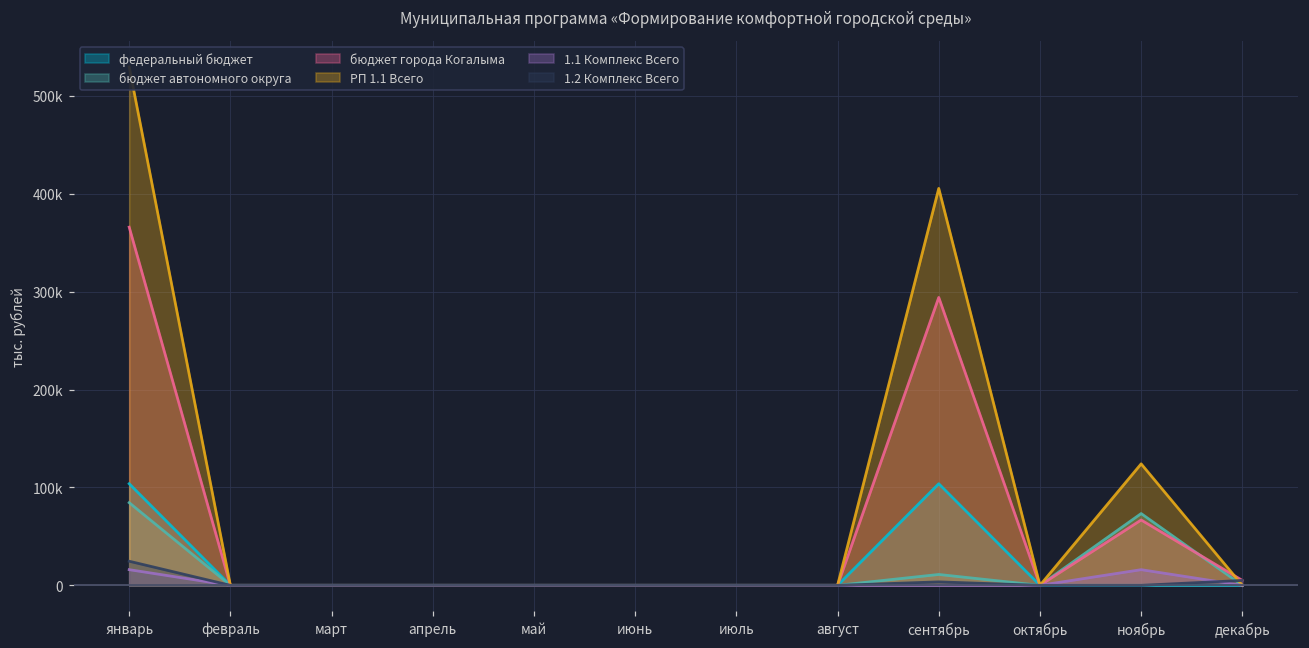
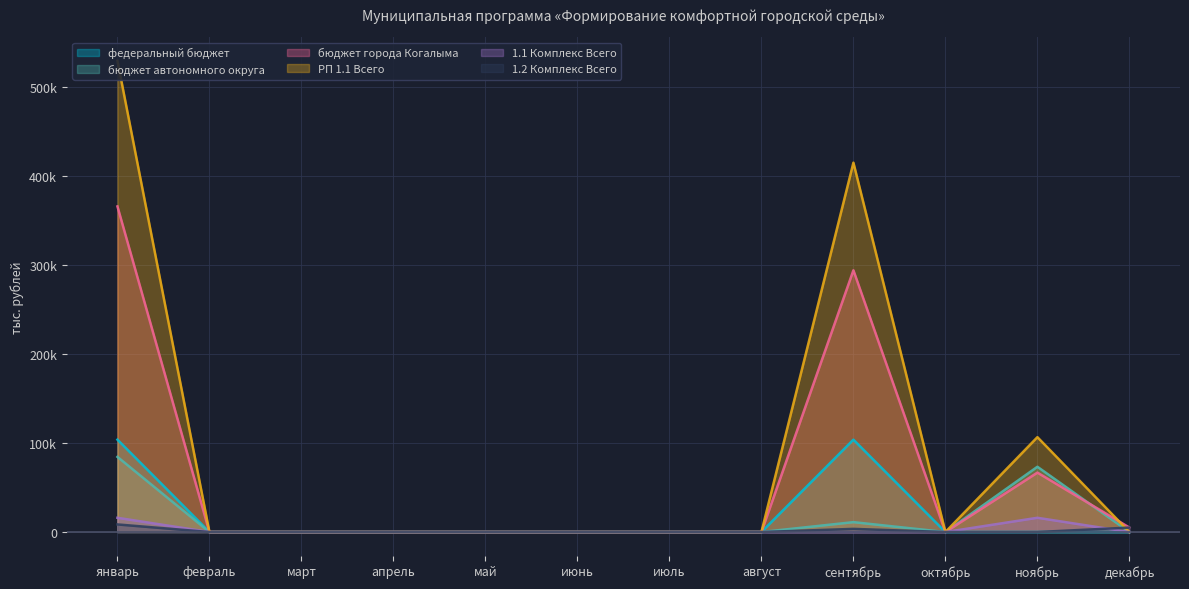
1.2 Комплекс Всего, январь: 20000 -> 10000
РП 1.1 Всего, сентябрь: 405000 -> 415000
РП 1.1 Всего, ноябрь: 120000 -> 110000
